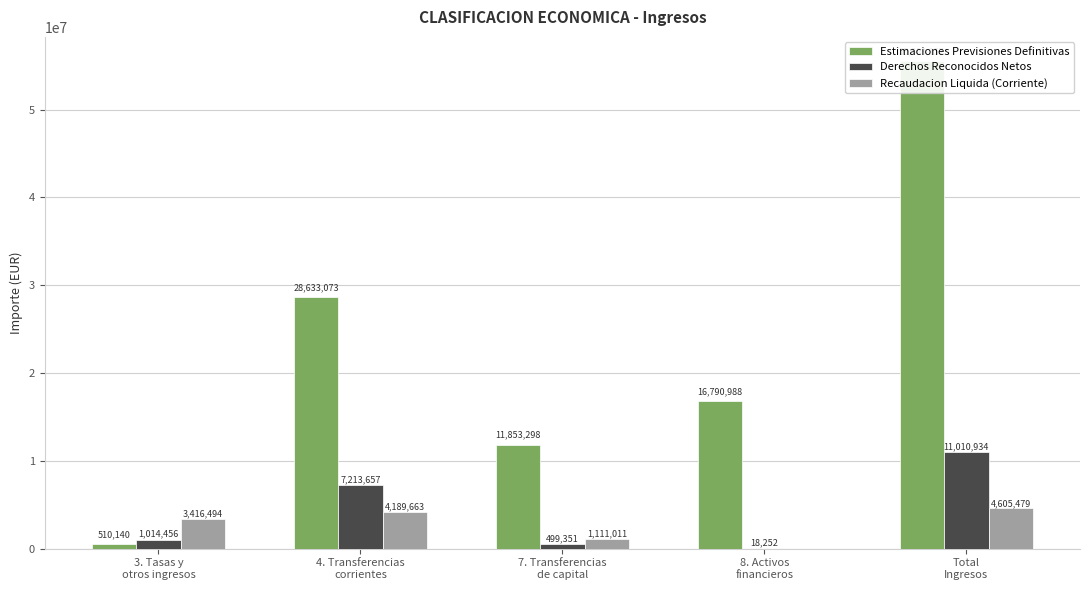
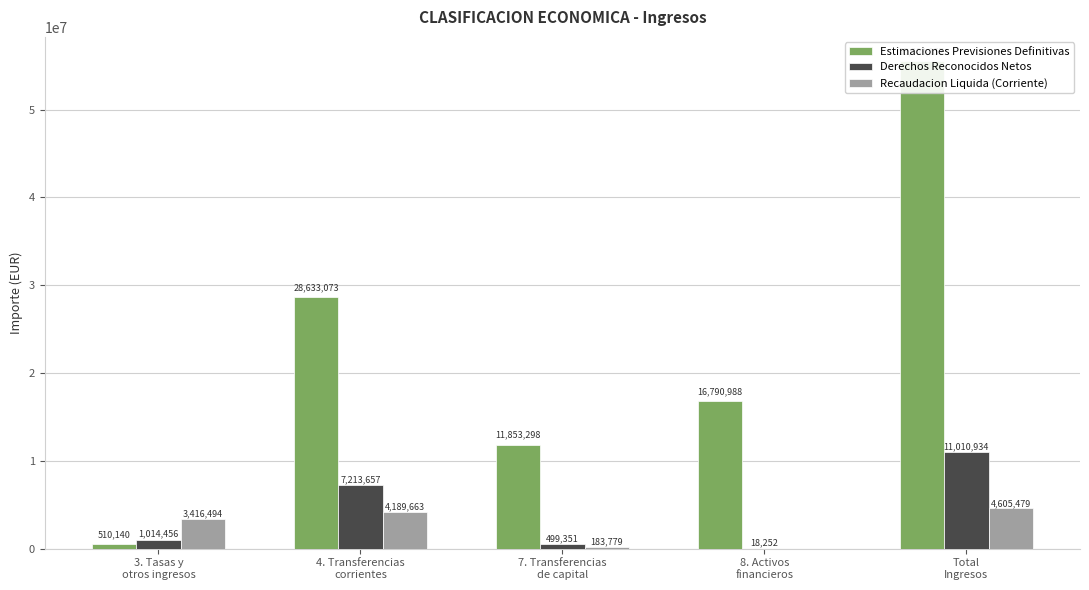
Recaudacion Liquida (Corriente), 7. Transferencias de capital: 1,111,011 -> 183,779
